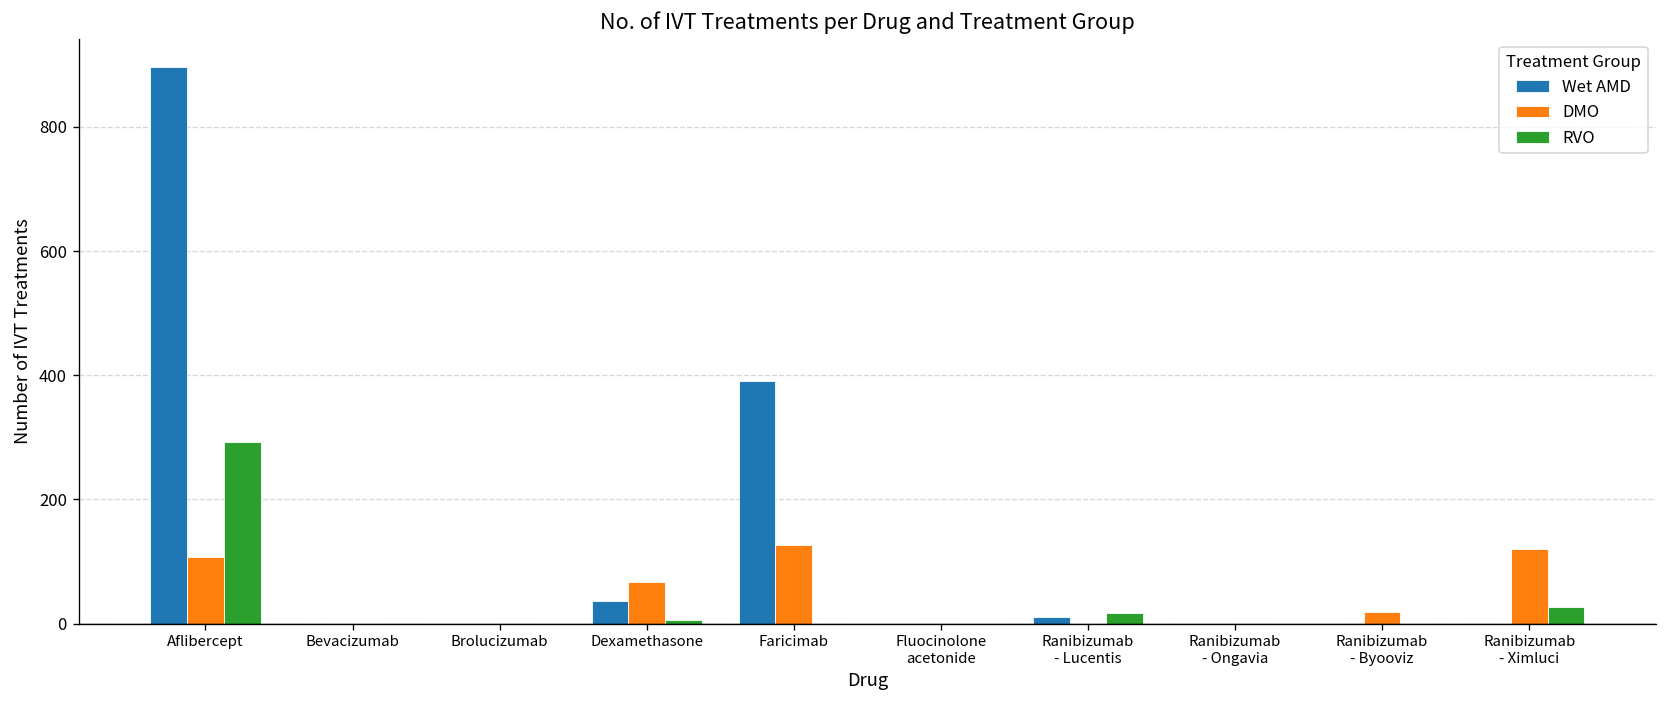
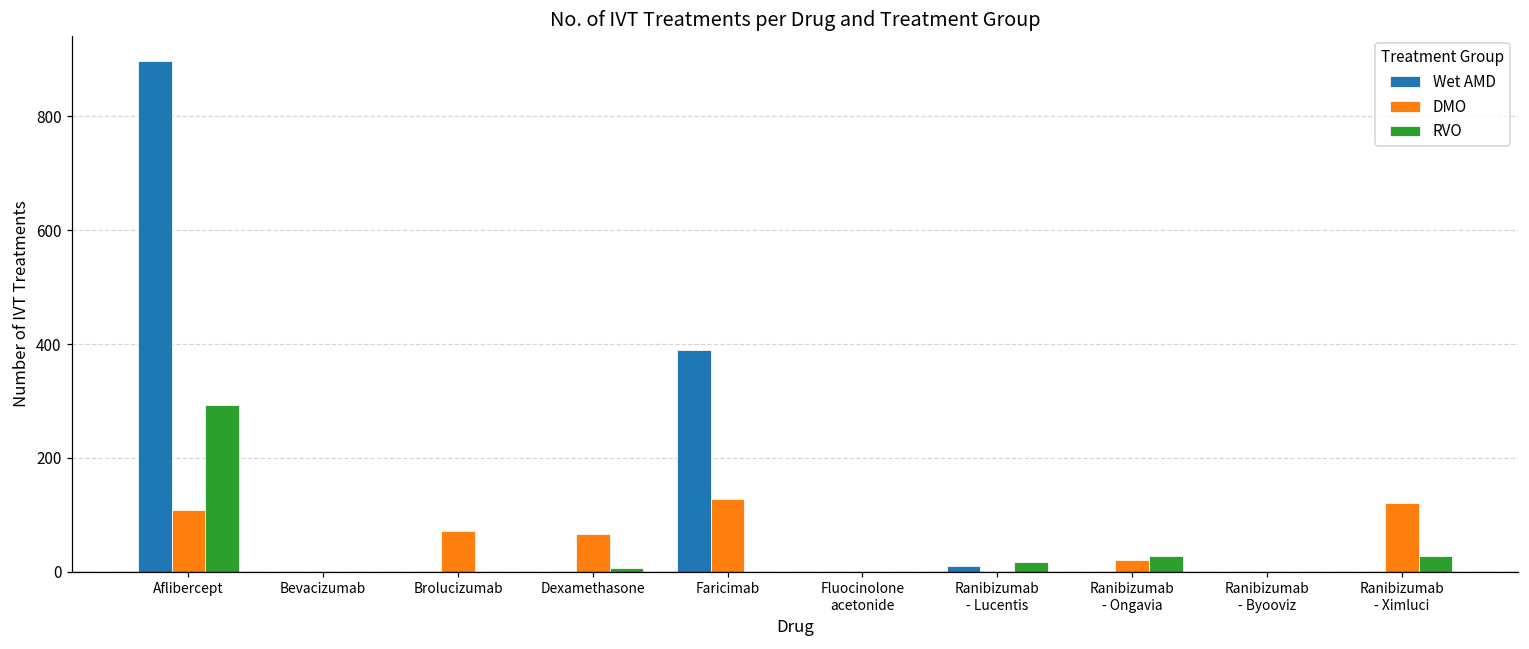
DMO, Brolucizumab: 0 -> 70
Wet AMD, Dexamethasone: 40 -> 0
DMO, Ranibizumab - Ongavia: 0 -> 20
RVO, Ranibizumab - Ongavia: 0 -> 30
DMO, Ranibizumab - Byooviz: 20 -> 0
